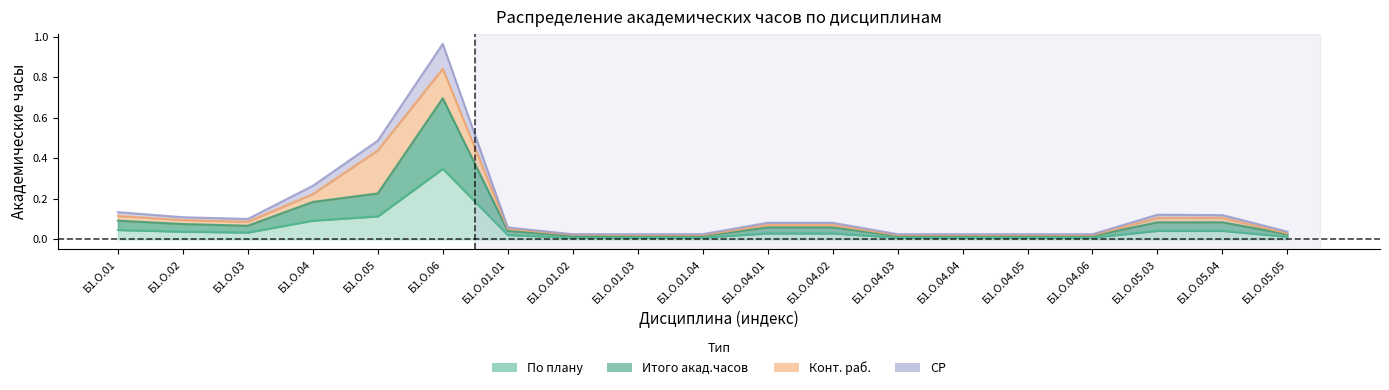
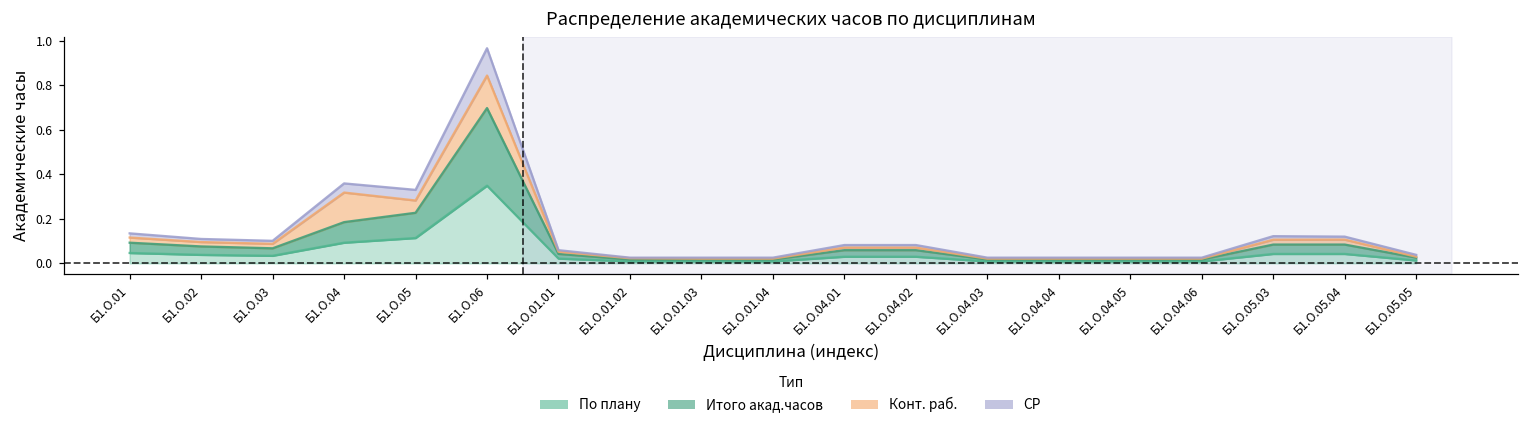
Конт. раб., Б1.О.04: 0.04 -> 0.13
Конт. раб., Б1.О.05: 0.21 -> 0.06
